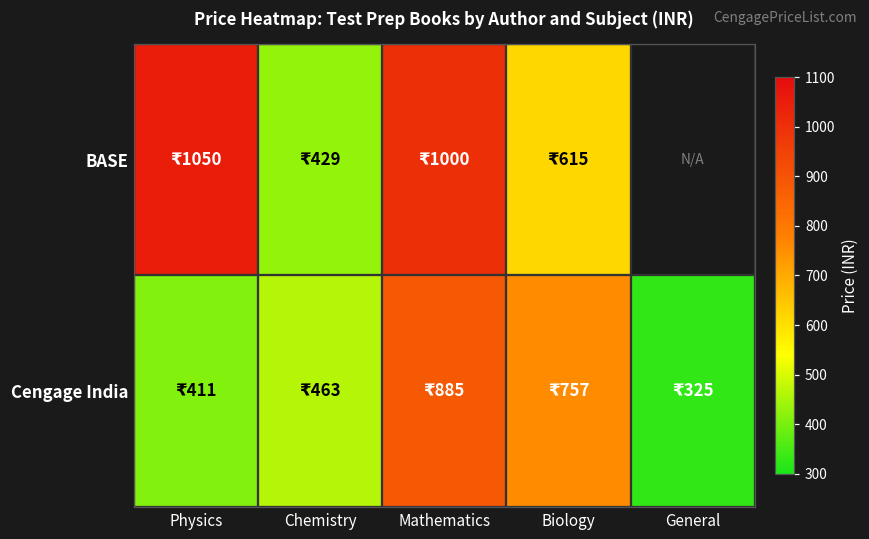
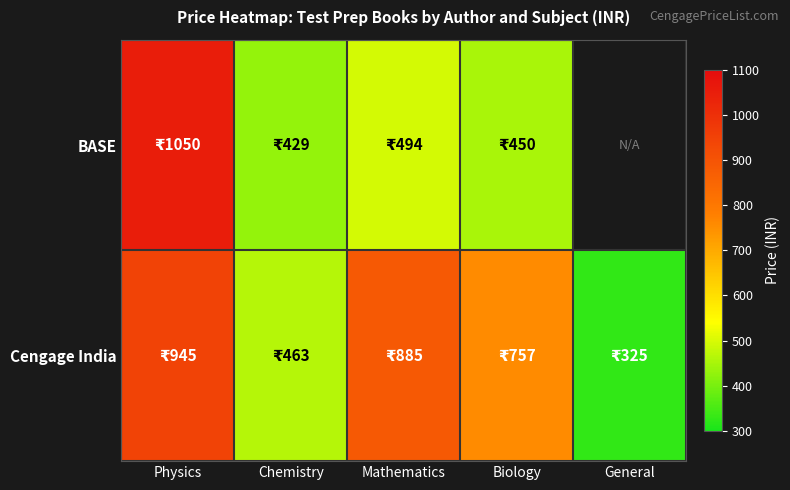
BASE, Mathematics: 1000 -> 494
BASE, Biology: 615 -> 450
Cengage India, Physics: 411 -> 945
